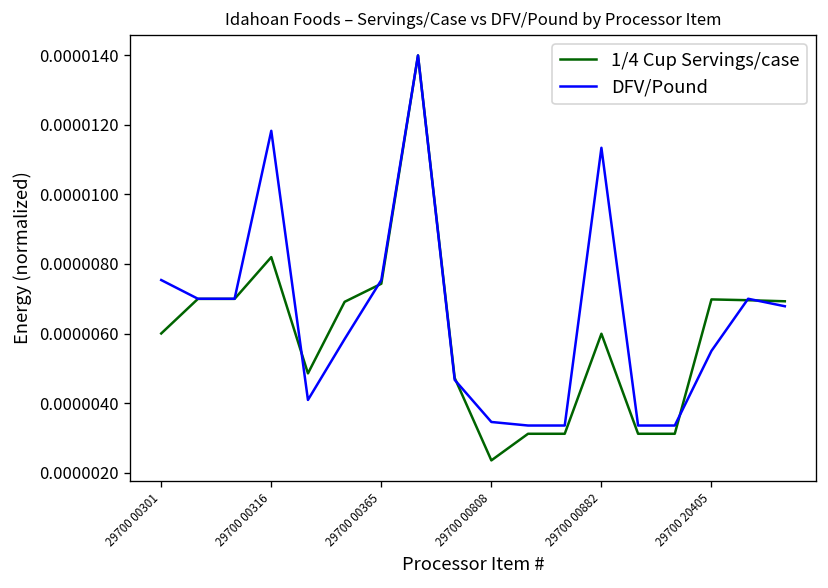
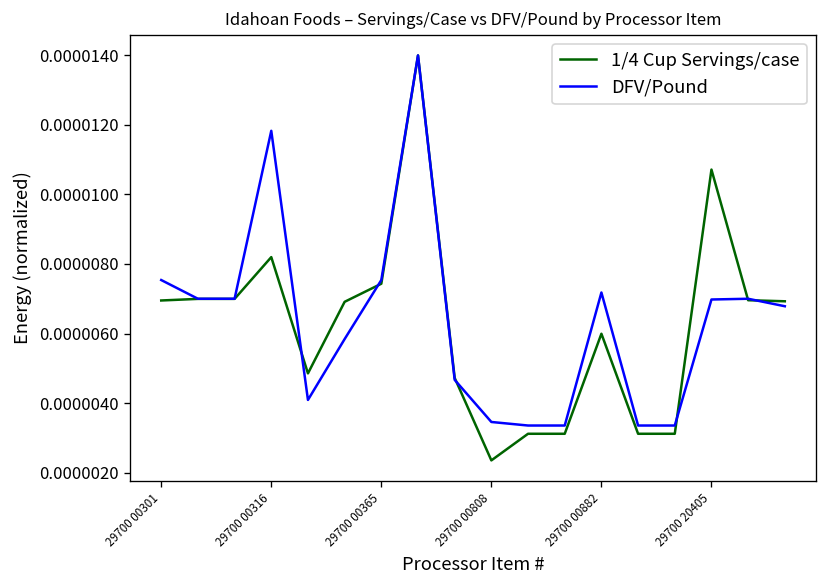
1/4 Cup Servings/case, 29700 00301: 0.0000060 -> 0.0000070
DFV/Pound, 29700 00882: 0.0000113 -> 0.0000072
1/4 Cup Servings/case, 29700 20405: 0.0000070 -> 0.0000107
DFV/Pound, 29700 20405: 0.0000055 -> 0.0000070
